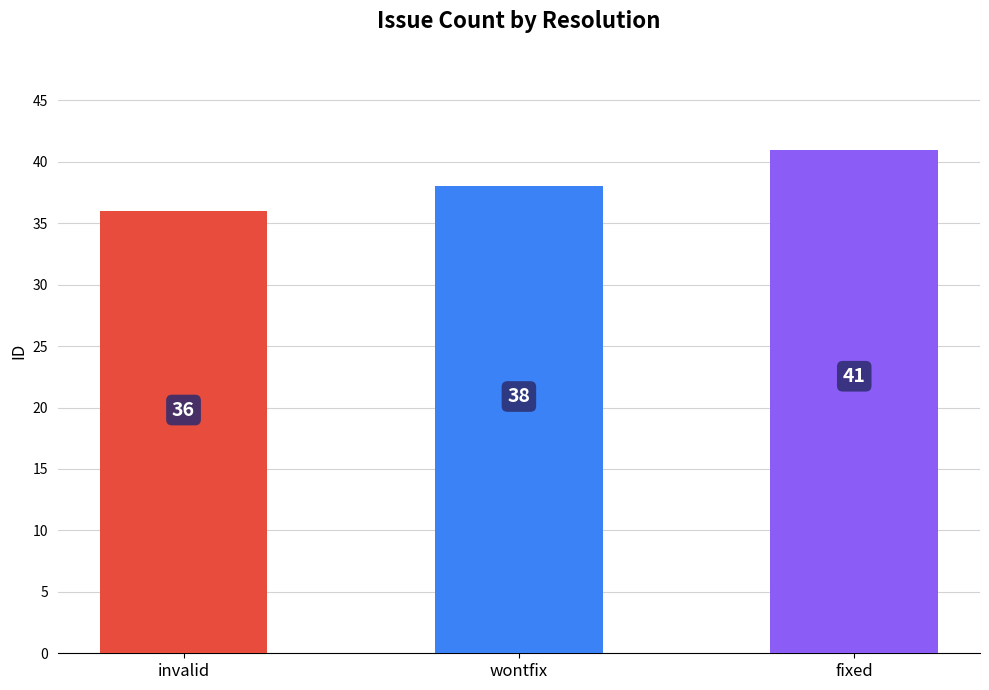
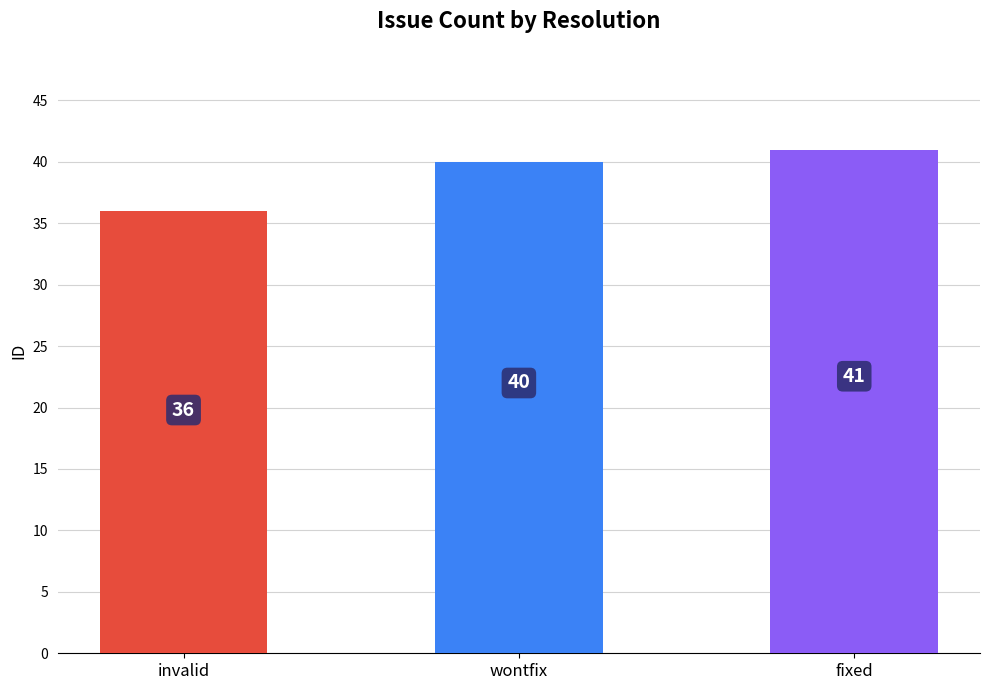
wontfix: 38 -> 40
